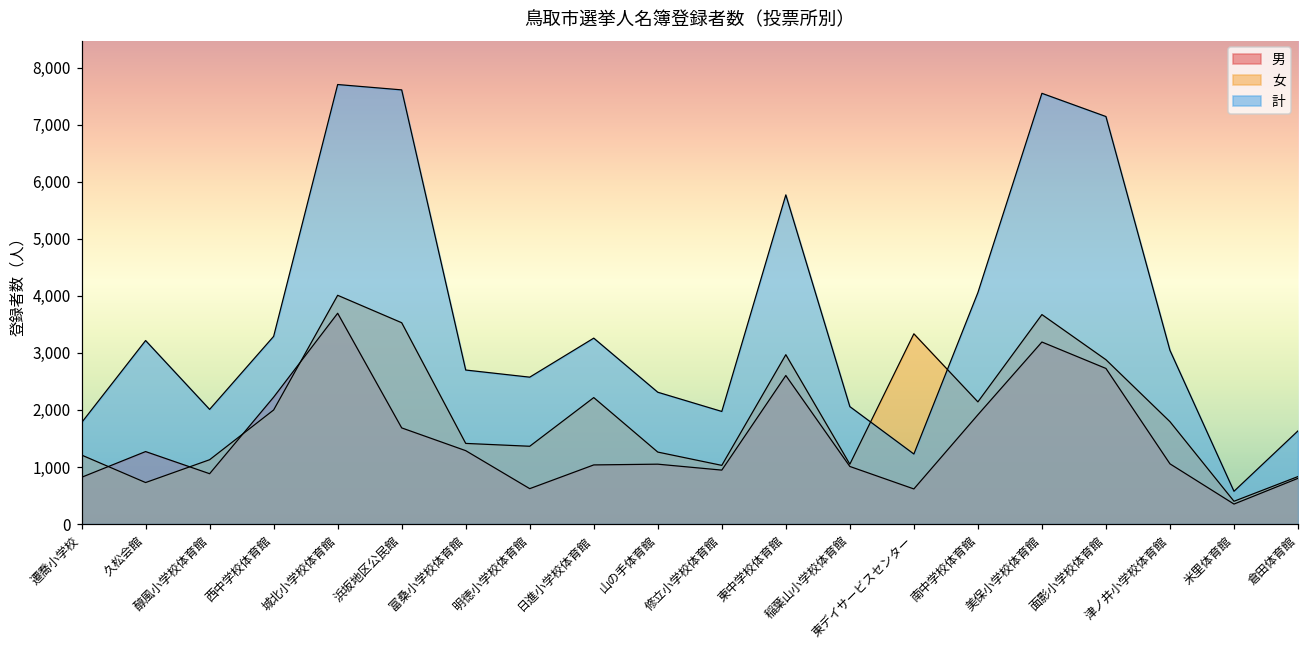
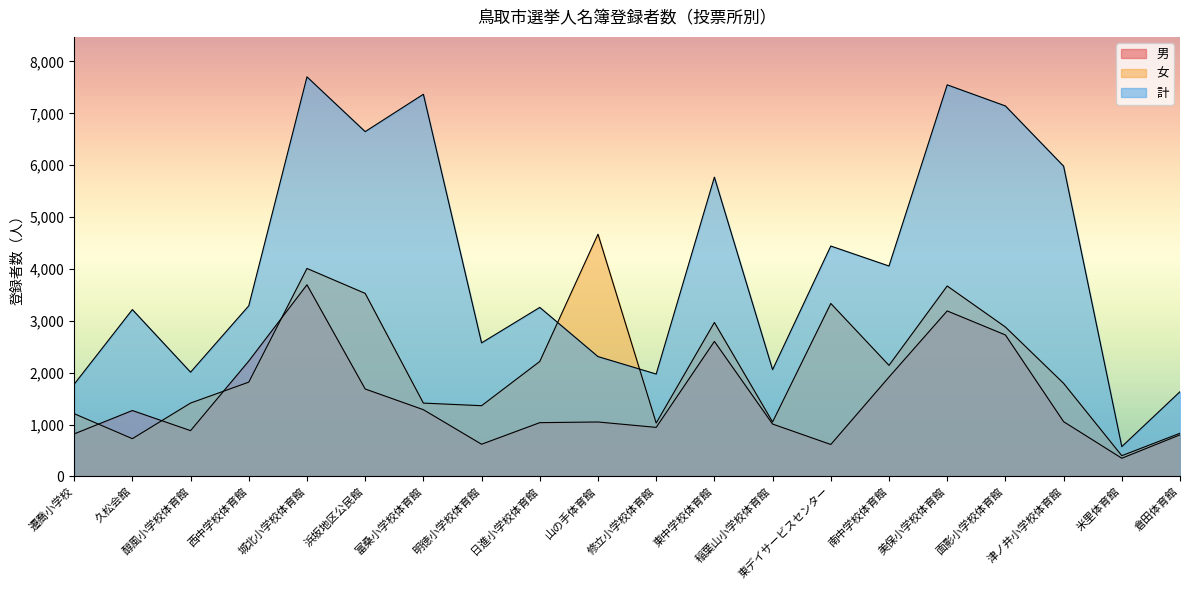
女, 醇風小学校体育館: 1,100 -> 1,400
女, 西中学校体育館: 2,000 -> 1,800
計, 浜坂地区公民館: 7,600 -> 6,600
計, 富桑小学校体育館: 2,700 -> 7,400
女, 山の手体育館: 1,300 -> 4,700
計, 東デイサービスセンター: 1,200 -> 4,400
計, 津ノ井小学校体育館: 3,000 -> 6,000
